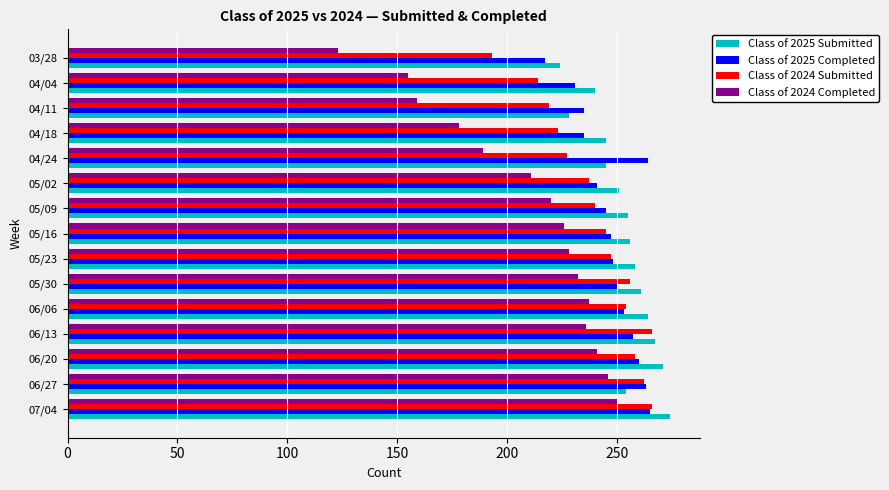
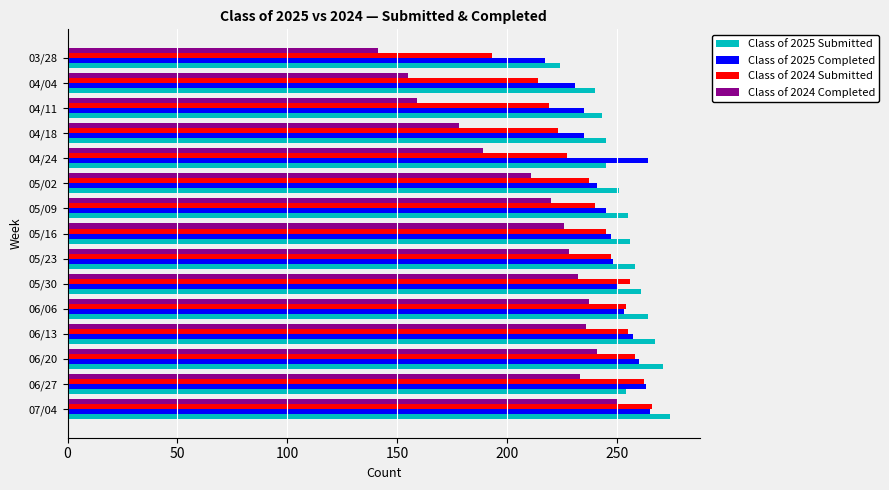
Class of 2024 Completed, 03/28: 123 -> 141
Class of 2025 Submitted, 04/11: 228 -> 243
Class of 2024 Submitted, 06/13: 266 -> 255
Class of 2024 Completed, 06/27: 246 -> 233
